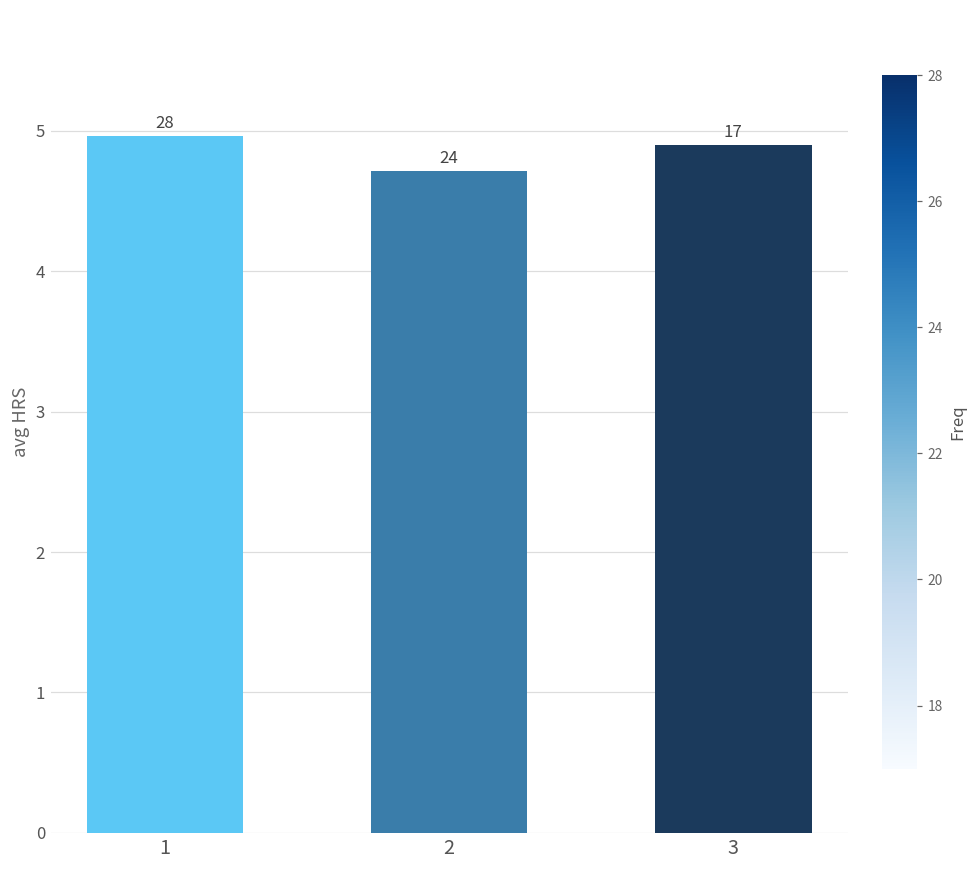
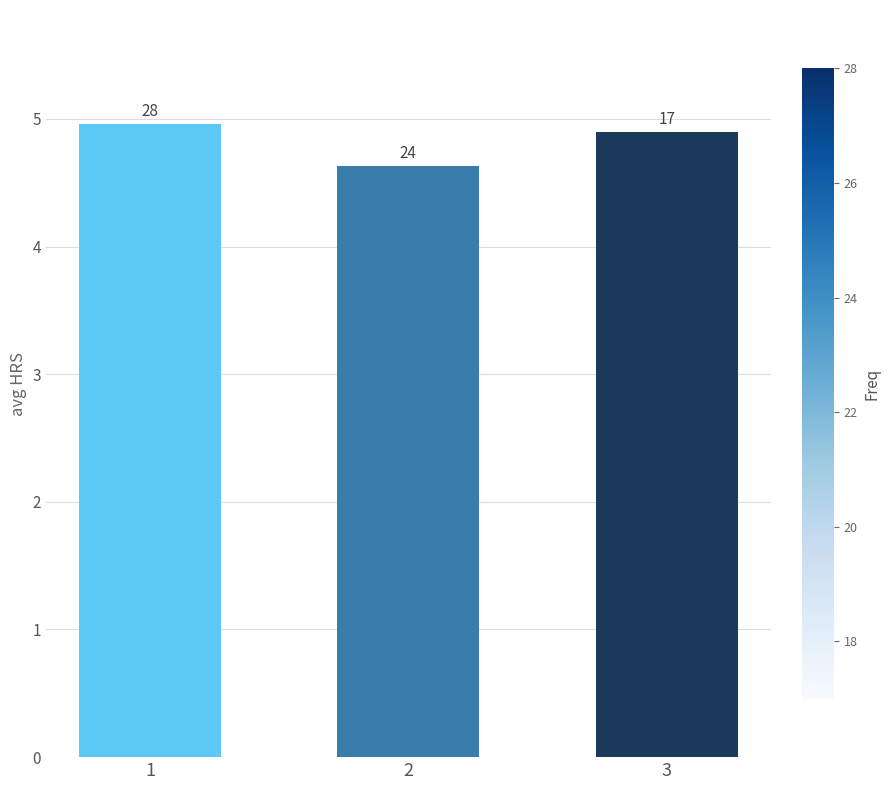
2: 4.71 -> 4.63
